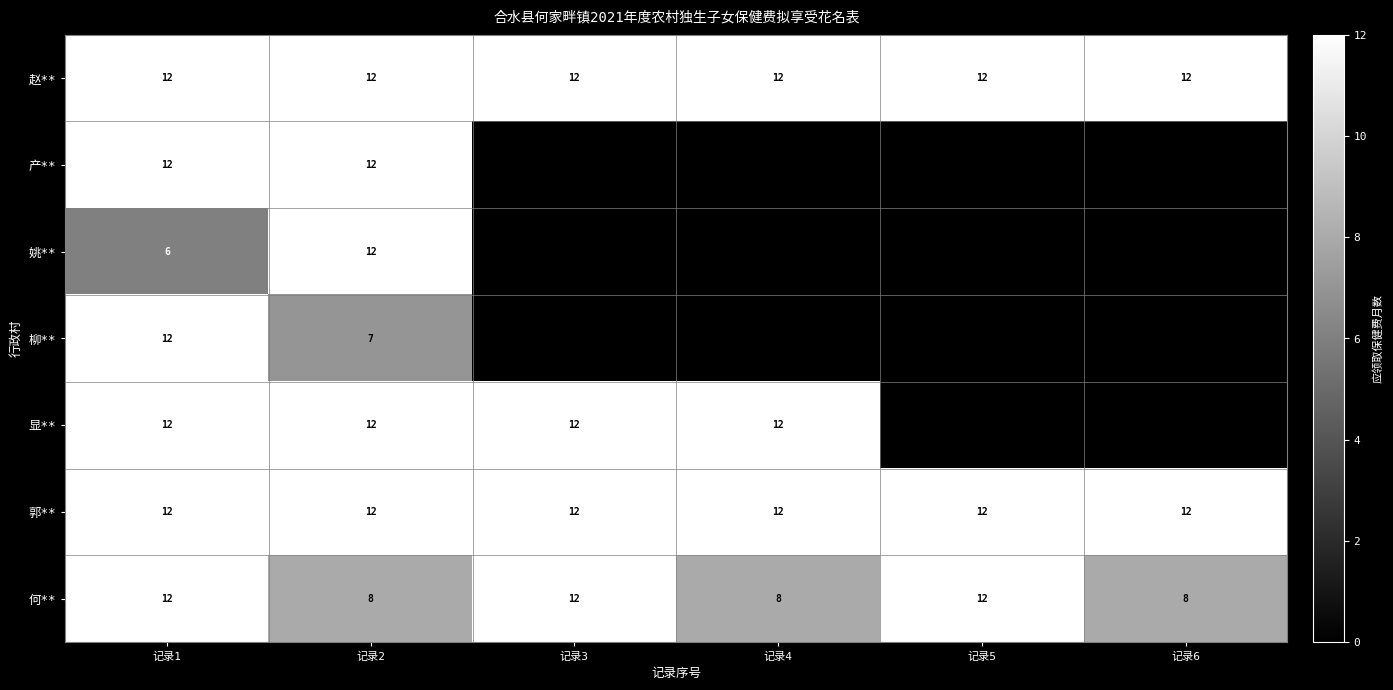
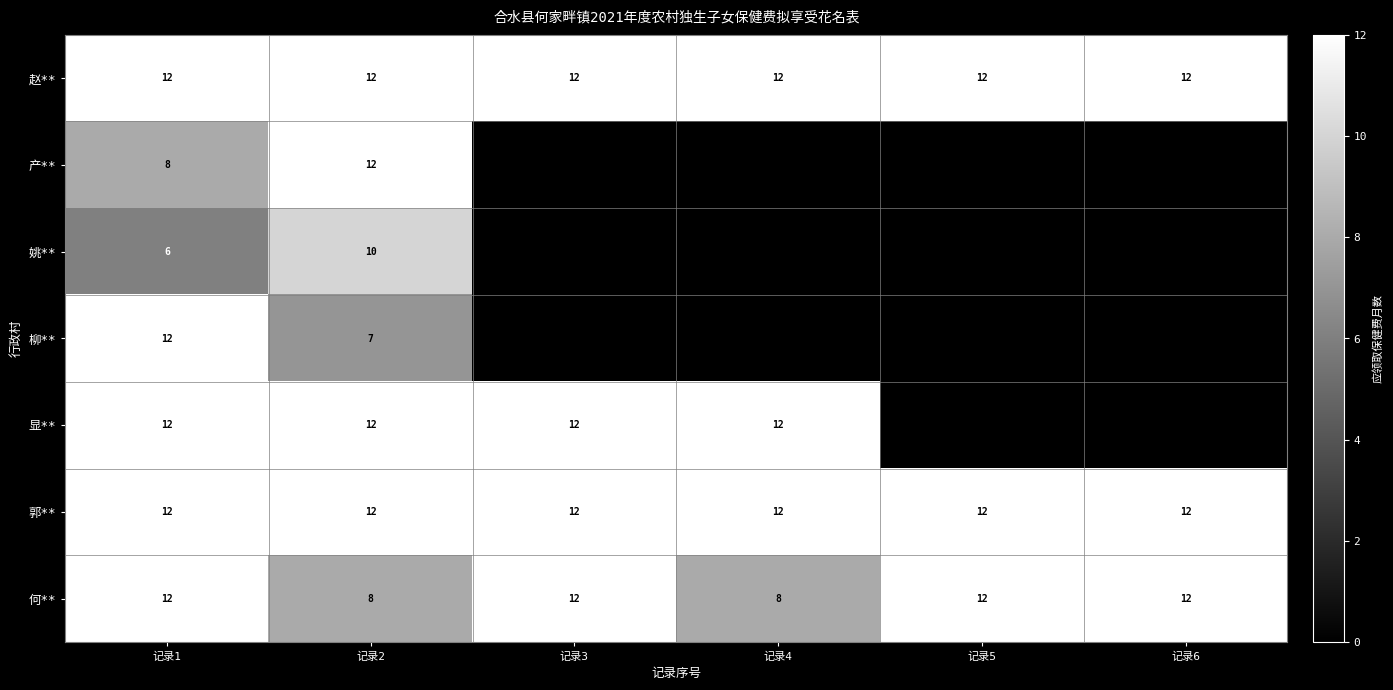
产**, 记录1: 12 -> 8
姚**, 记录2: 12 -> 10
何**, 记录6: 8 -> 12
